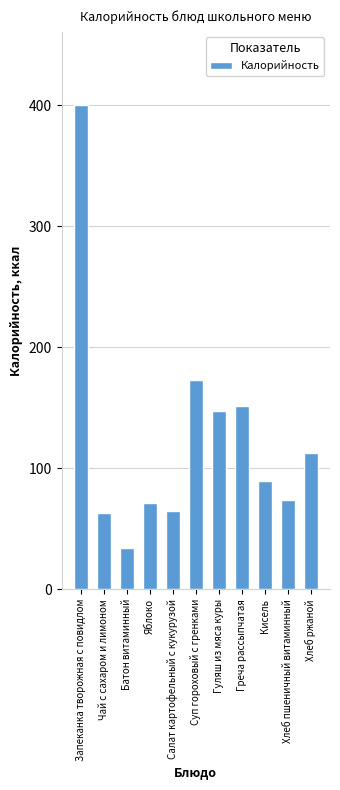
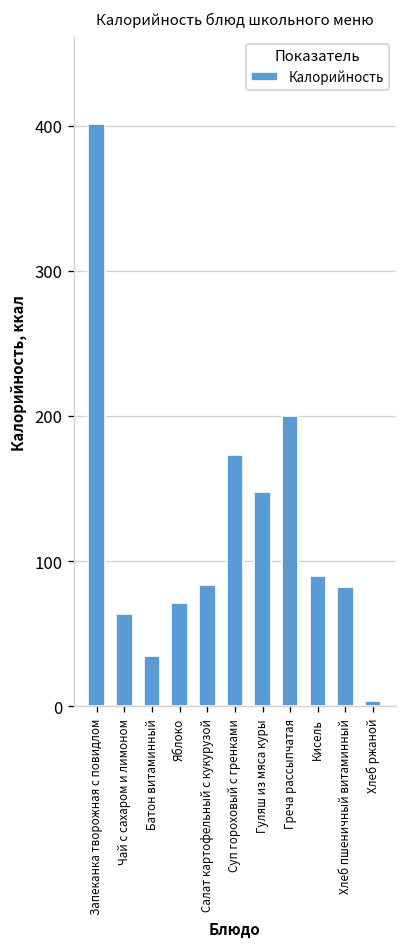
Салат картофельный с кукурузой: 65 -> 84
Греча рассыпчатая: 151 -> 200
Хлеб пшеничный витаминный: 74 -> 82
Хлеб ржаной: 113 -> 4
